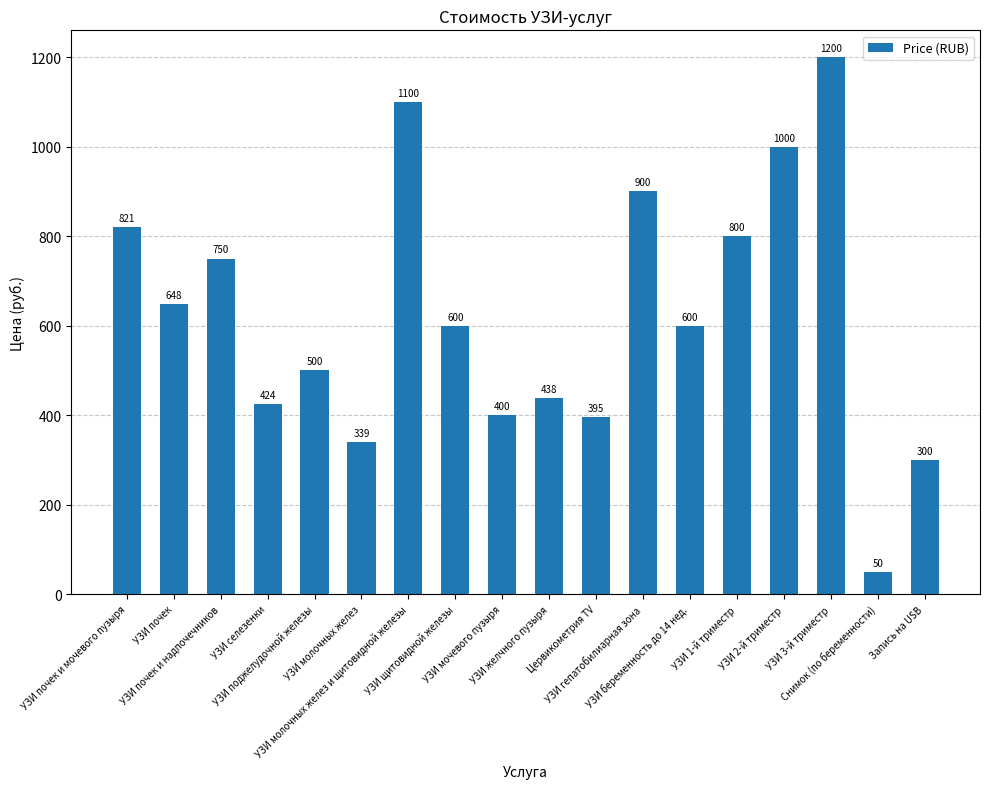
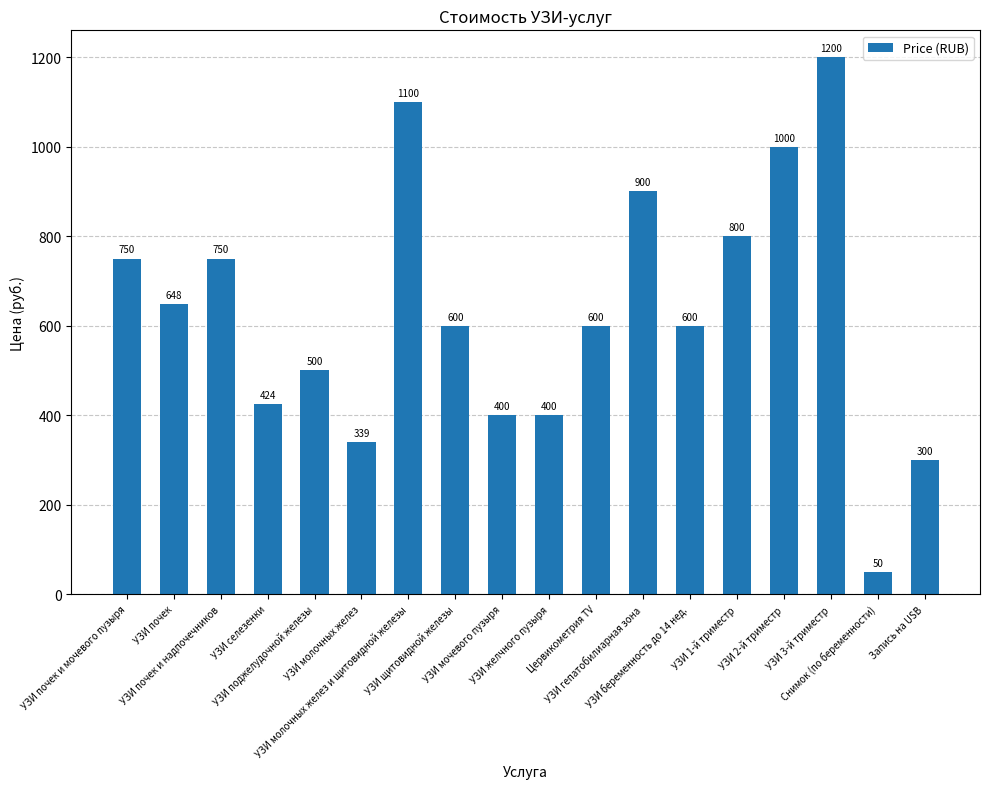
УЗИ почек и мочевого пузыря: 821 -> 750
УЗИ желчного пузыря: 438 -> 400
Цервикометрия TV: 395 -> 600
